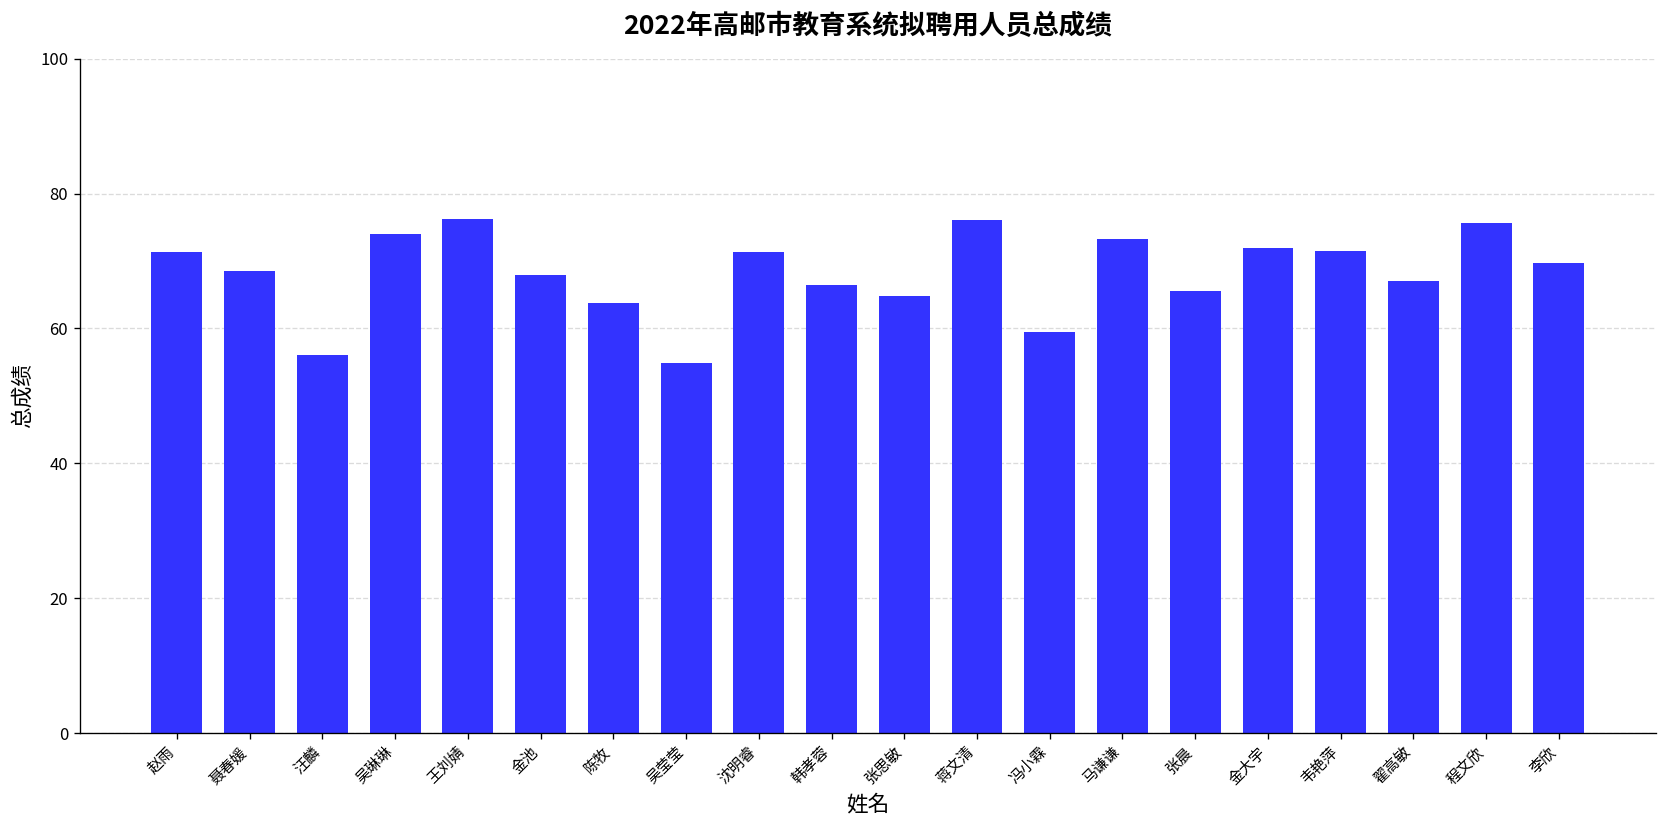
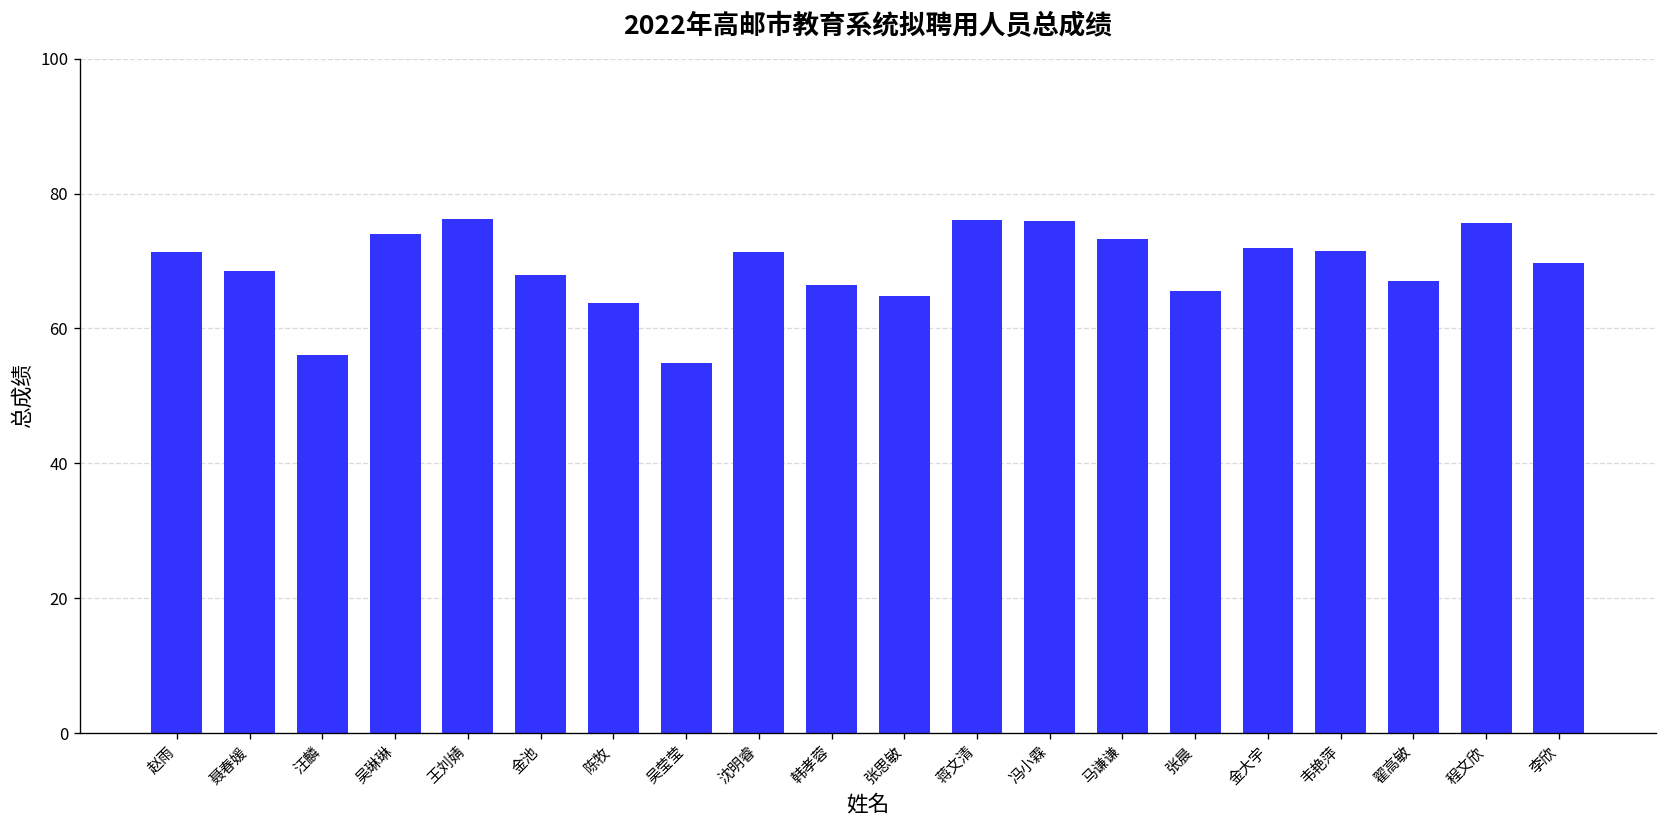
冯小霖: 59 -> 76
